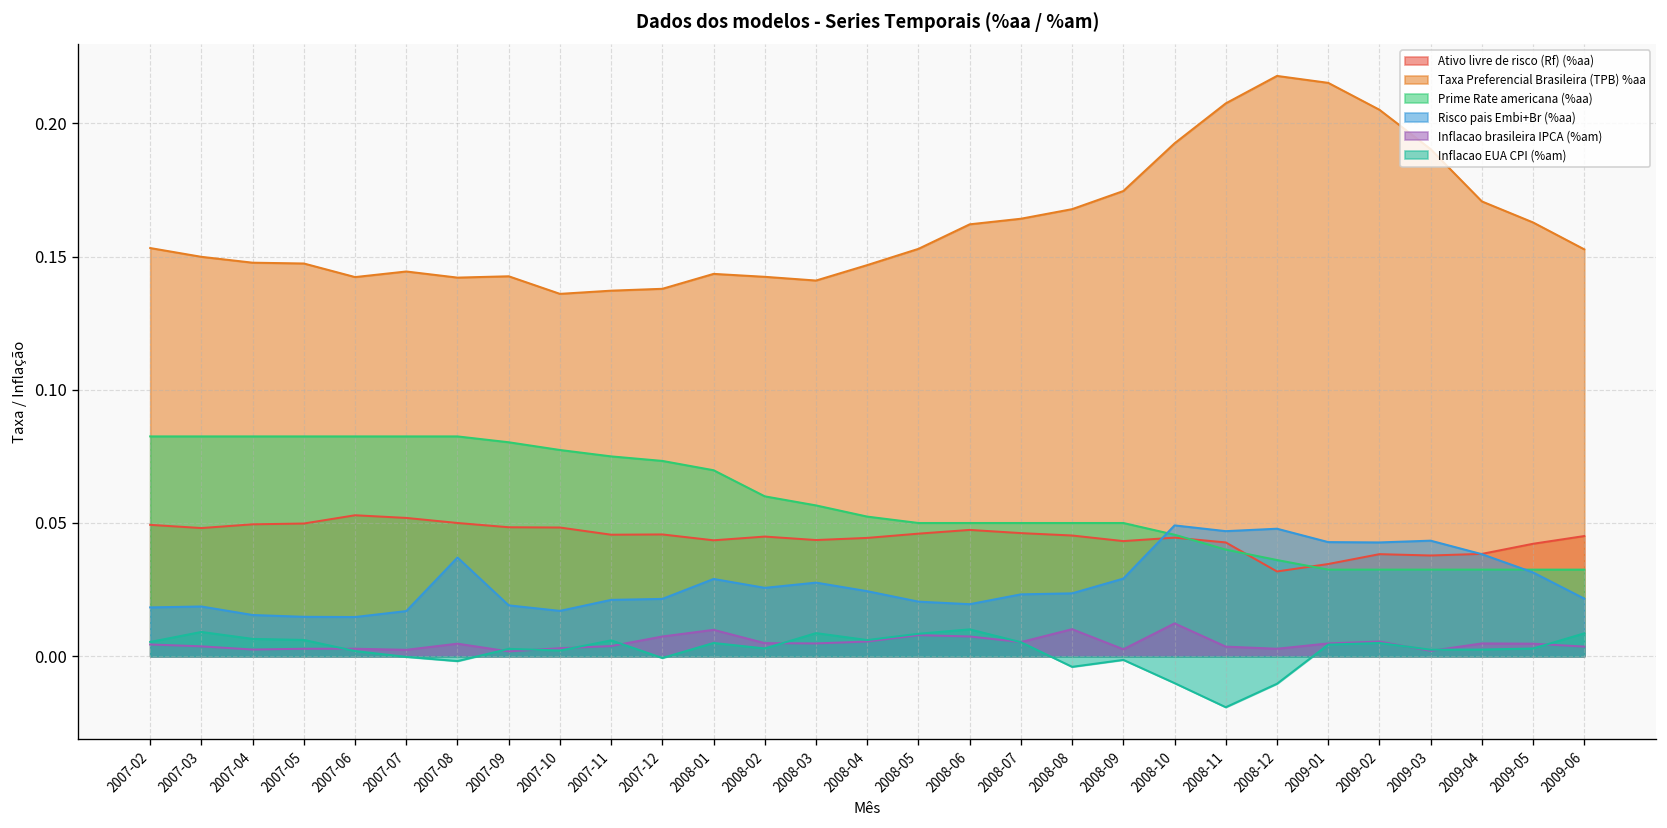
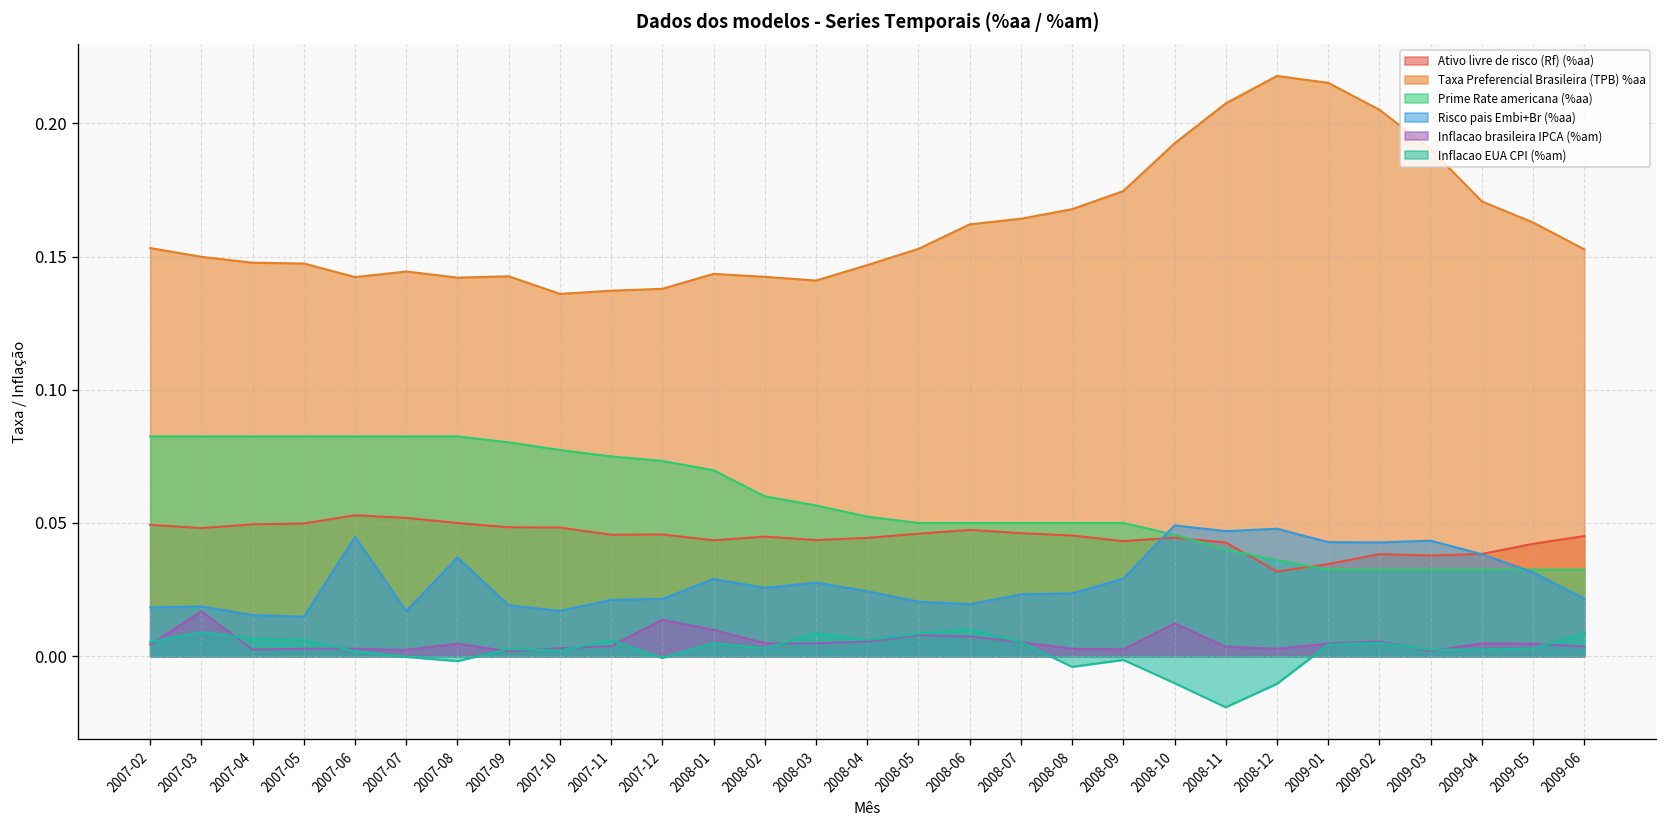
Inflacao brasileira IPCA (%am), 2007-03: 0.004 -> 0.017
Risco pais Embi+Br (%aa), 2007-06: 0.015 -> 0.045
Inflacao brasileira IPCA (%am), 2007-12: 0.007 -> 0.014
Inflacao brasileira IPCA (%am), 2008-08: 0.010 -> 0.003
